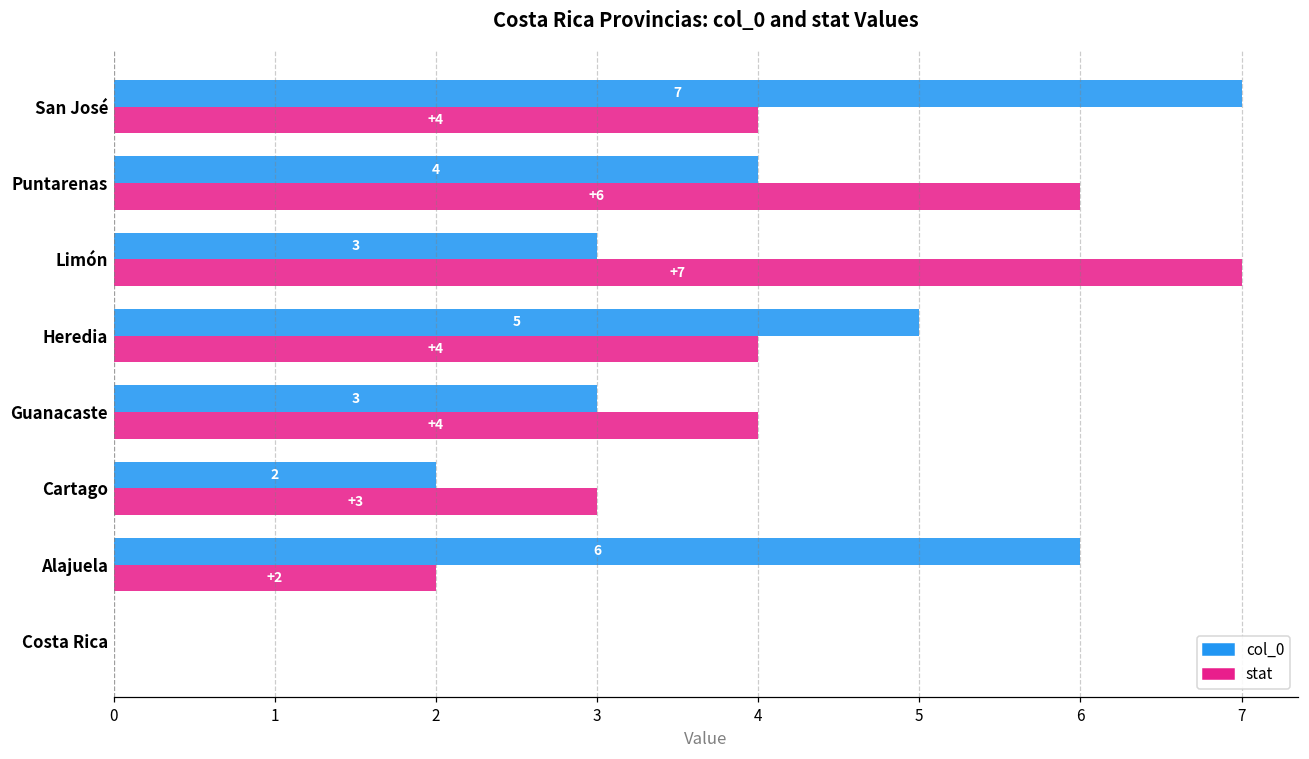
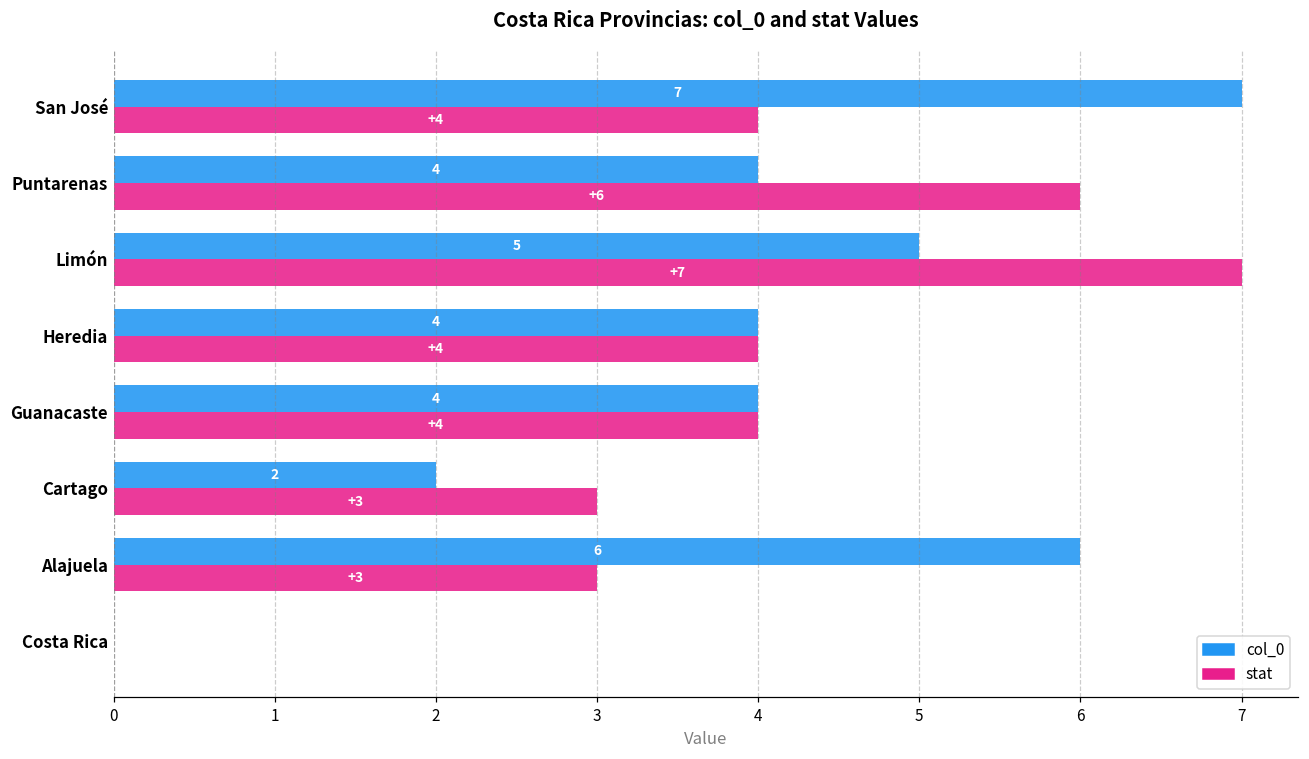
col_0, Limón: 3 -> 5
col_0, Heredia: 5 -> 4
col_0, Guanacaste: 3 -> 4
stat, Alajuela: +2 -> +3
